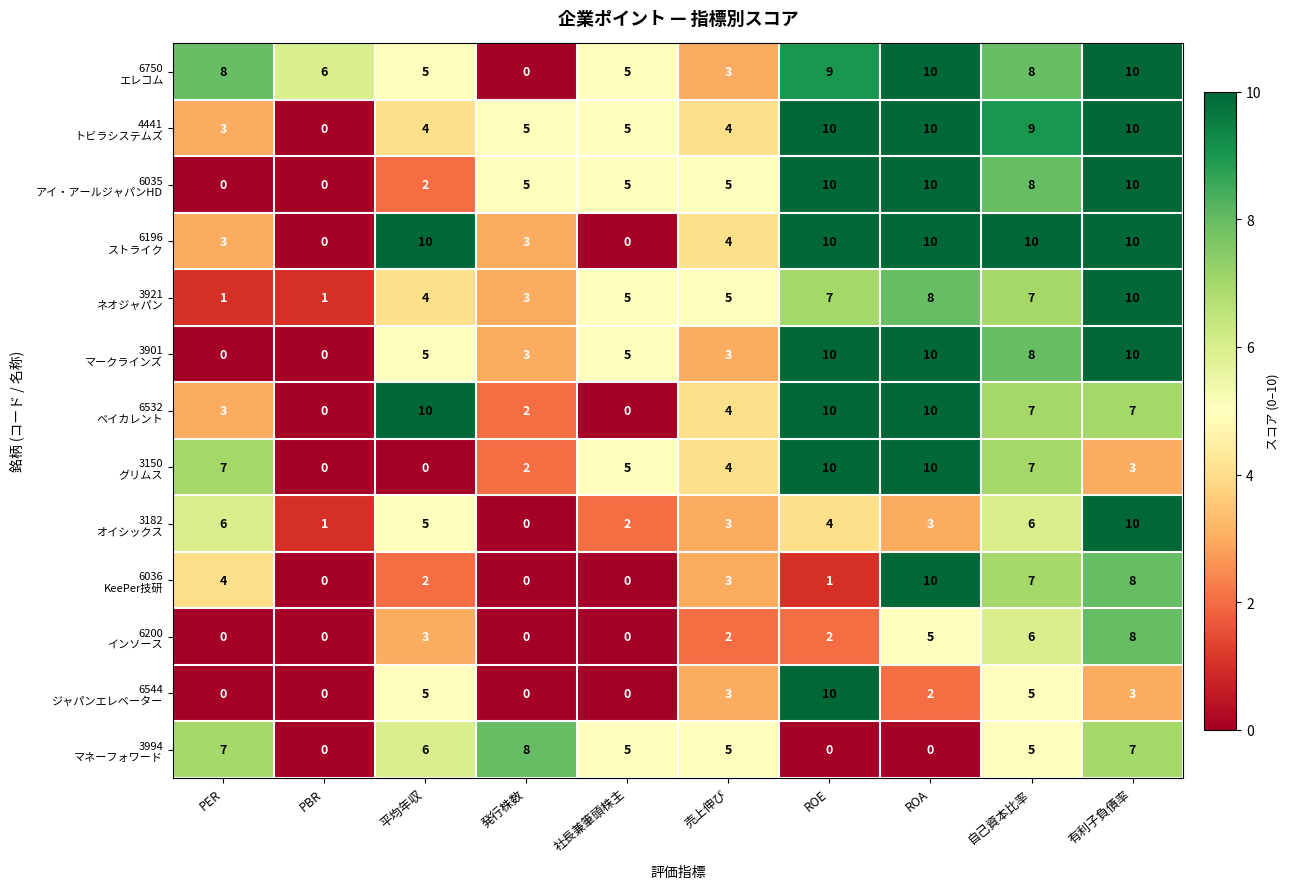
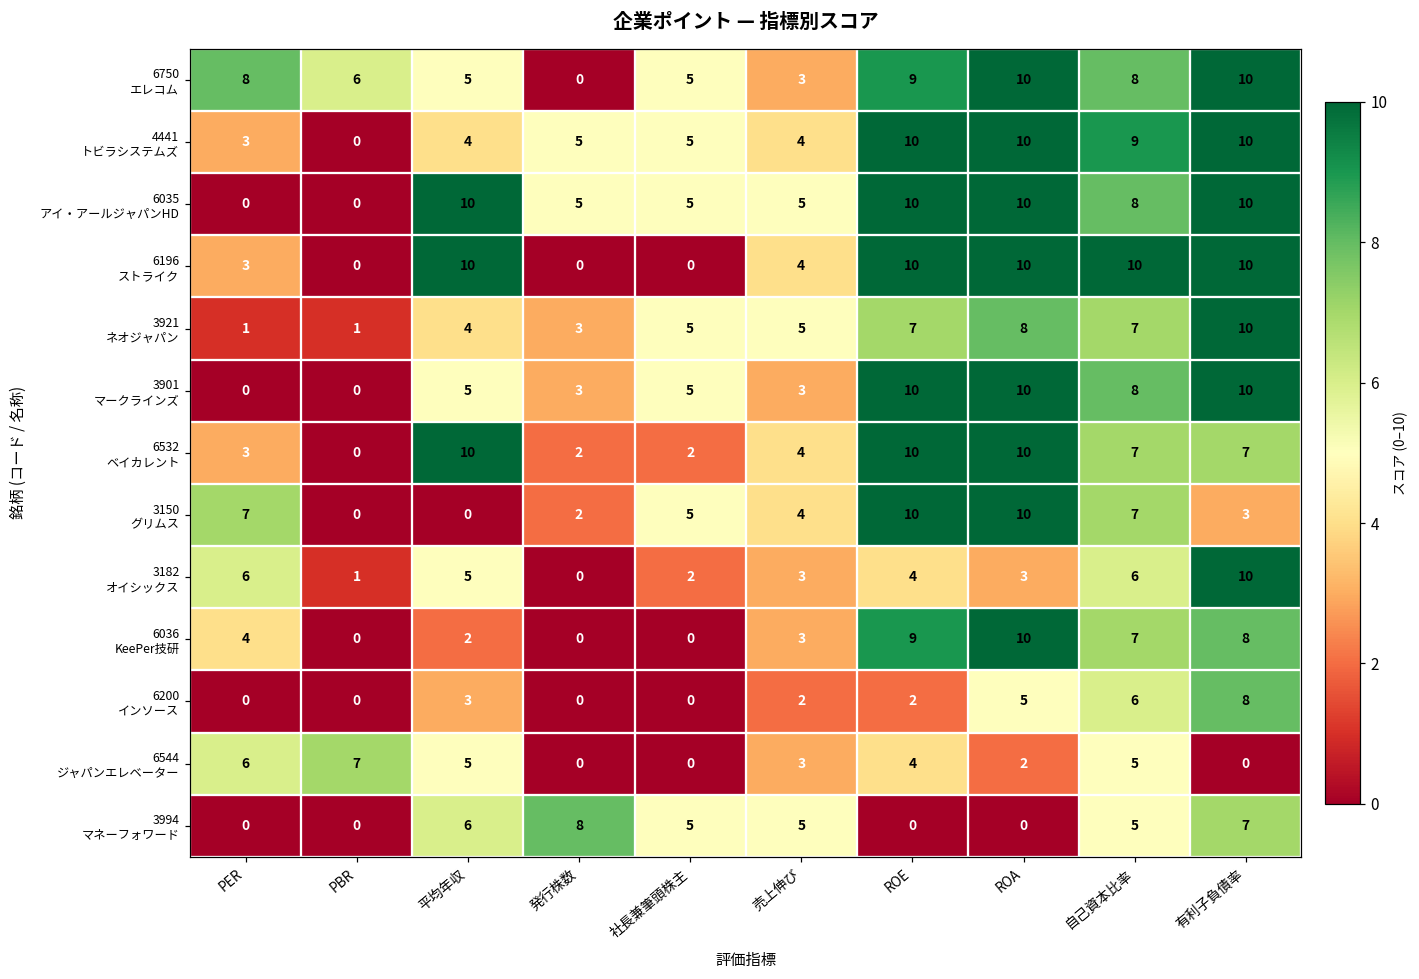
6035 アイ・アールジャパンHD, 平均年収: 2 -> 10
6196 ストライク, 発行株数: 3 -> 0
6532 ベイカレント, 社長兼筆頭株主: 0 -> 2
6036 KeePer技研, ROE: 1 -> 9
6544 ジャパンエレベーター, PER: 0 -> 6
6544 ジャパンエレベーター, PBR: 0 -> 7
6544 ジャパンエレベーター, ROE: 10 -> 4
6544 ジャパンエレベーター, 有利子負債率: 3 -> 0
3994 マネーフォワード, PER: 7 -> 0
